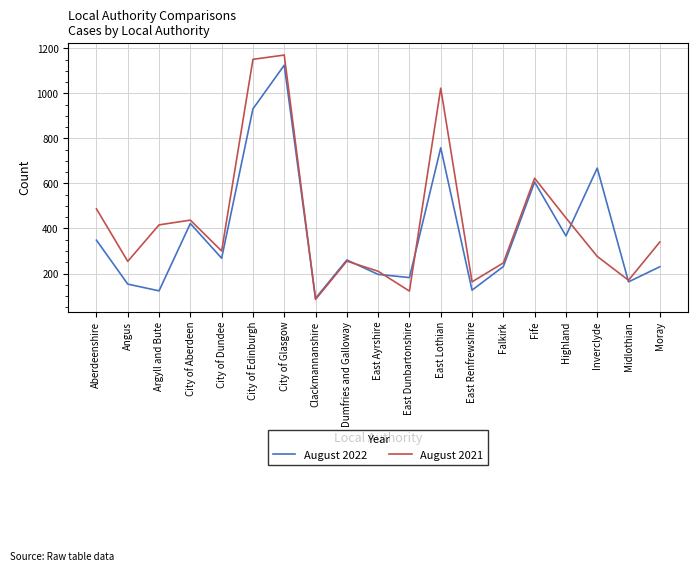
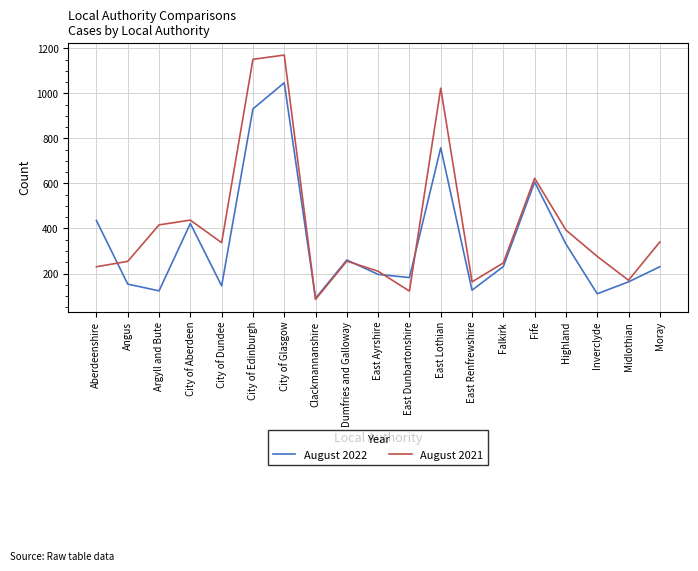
August 2022, Aberdeenshire: 350 -> 440
August 2021, Aberdeenshire: 490 -> 230
August 2022, City of Dundee: 270 -> 150
August 2021, City of Dundee: 300 -> 340
August 2022, City of Glasgow: 1130 -> 1050
August 2022, Highland: 370 -> 330
August 2021, Highland: 450 -> 390
August 2022, Inverclyde: 670 -> 110
